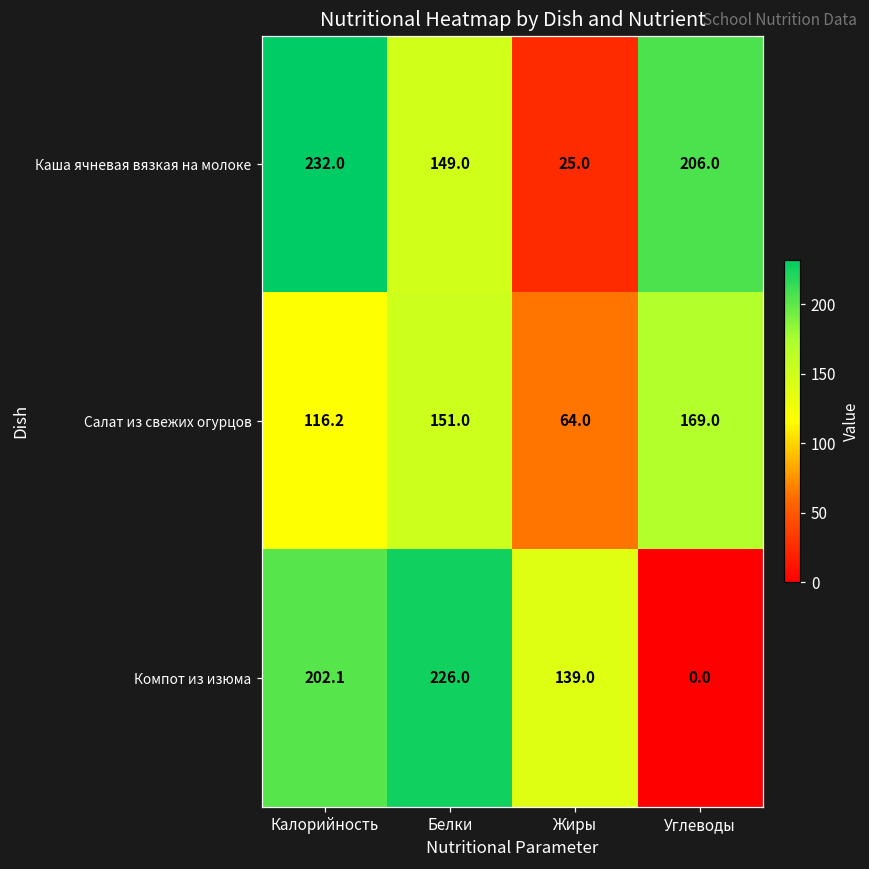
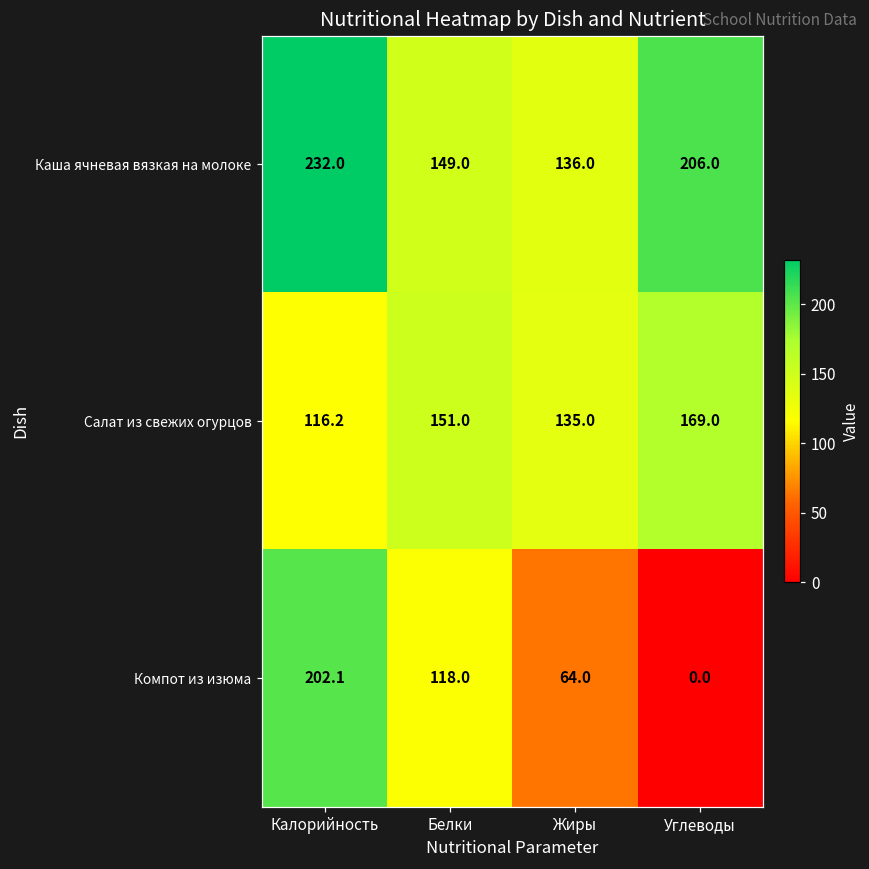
Каша ячневая вязкая на молоке, Жиры: 25.0 -> 136.0
Салат из свежих огурцов, Жиры: 64.0 -> 135.0
Компот из изюма, Белки: 226.0 -> 118.0
Компот из изюма, Жиры: 139.0 -> 64.0
